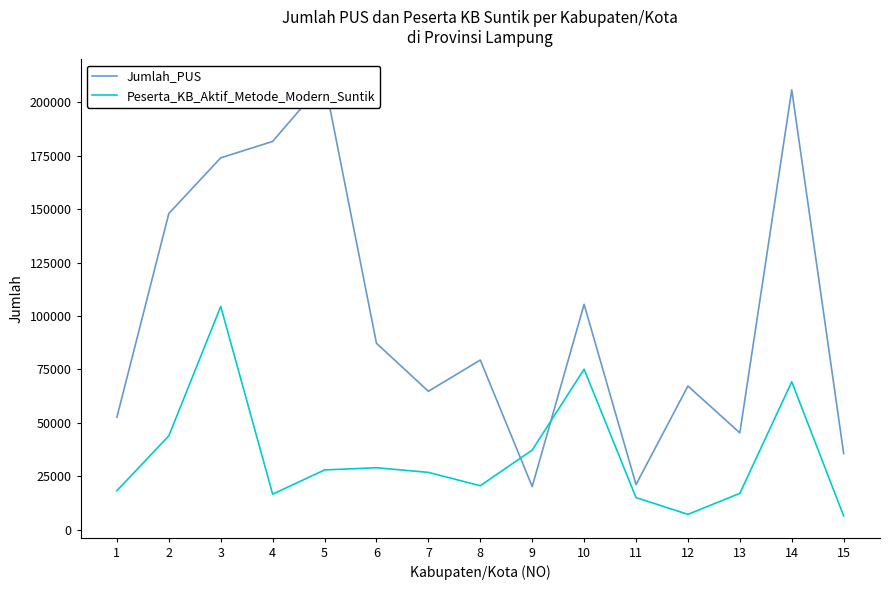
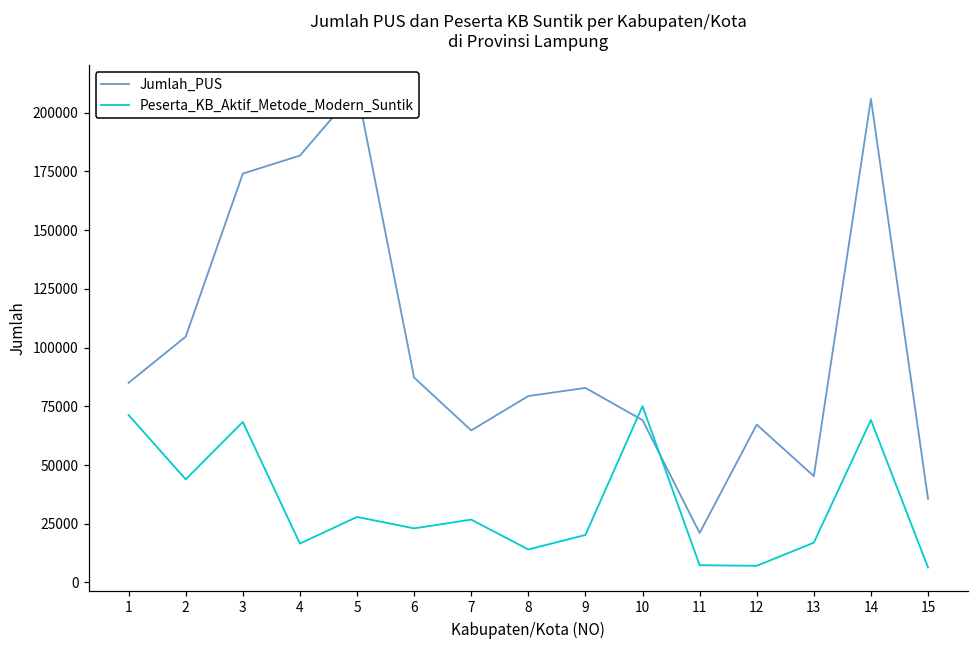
Jumlah_PUS, 1: 53000 -> 85000
Peserta_KB_Aktif_Metode_Modern_Suntik, 1: 18000 -> 71000
Jumlah_PUS, 2: 148000 -> 105000
Peserta_KB_Aktif_Metode_Modern_Suntik, 3: 104000 -> 68000
Peserta_KB_Aktif_Metode_Modern_Suntik, 6: 29000 -> 23000
Peserta_KB_Aktif_Metode_Modern_Suntik, 8: 21000 -> 14000
Jumlah_PUS, 9: 20000 -> 83000
Peserta_KB_Aktif_Metode_Modern_Suntik, 9: 37000 -> 20000
Jumlah_PUS, 10: 105000 -> 69000
Peserta_KB_Aktif_Metode_Modern_Suntik, 11: 15000 -> 7000
